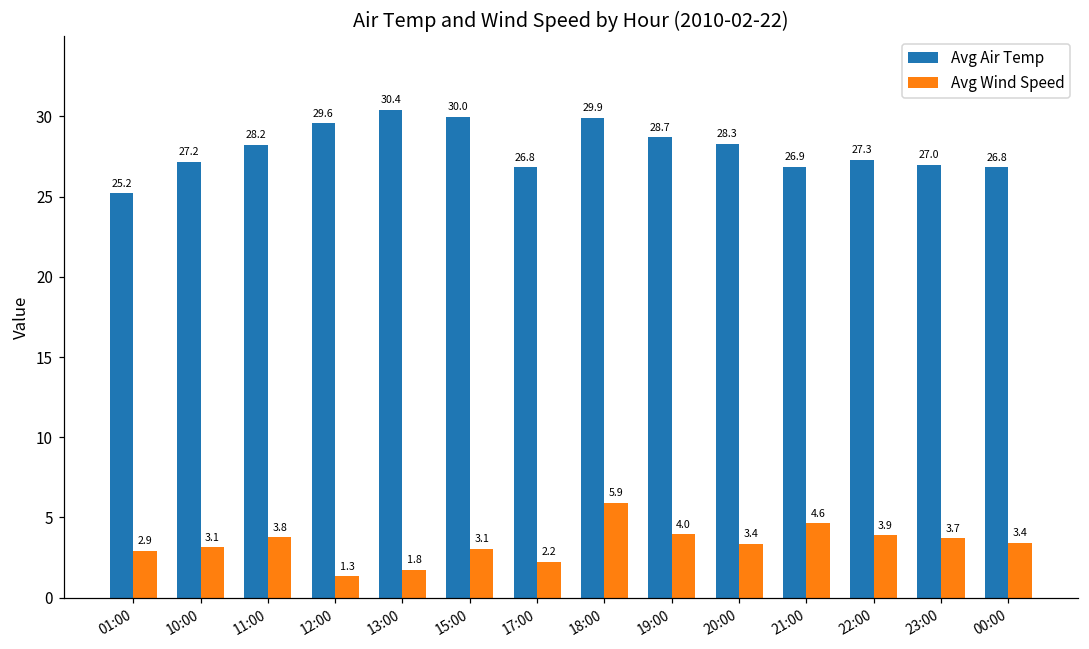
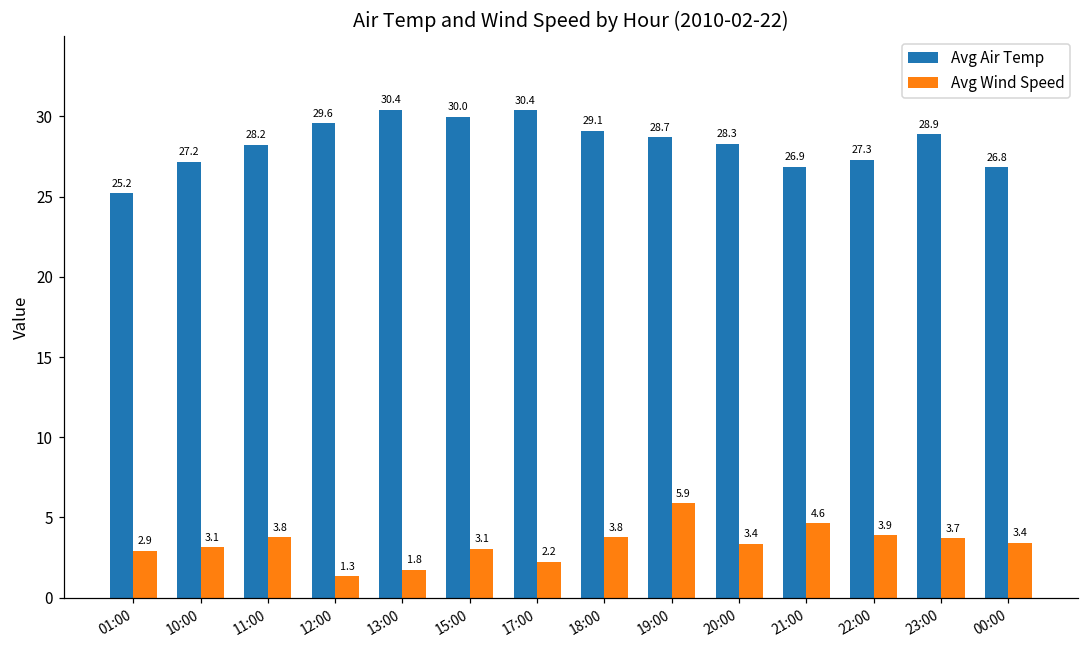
Avg Air Temp, 17:00: 26.8 -> 30.4
Avg Air Temp, 18:00: 29.9 -> 29.1
Avg Wind Speed, 18:00: 5.9 -> 3.8
Avg Wind Speed, 19:00: 4.0 -> 5.9
Avg Air Temp, 23:00: 27.0 -> 28.9
